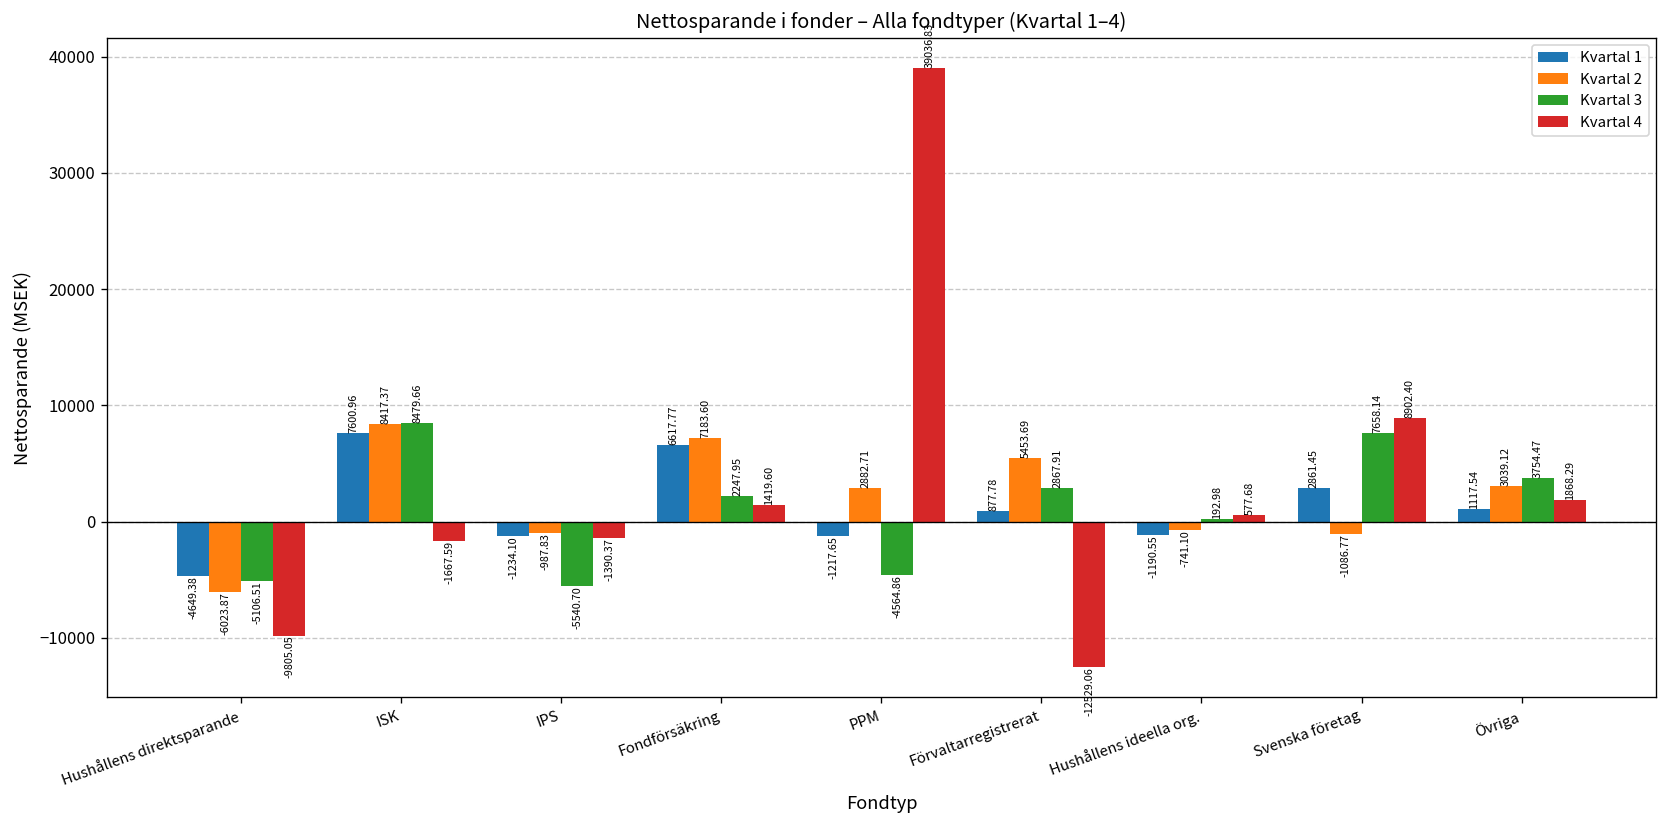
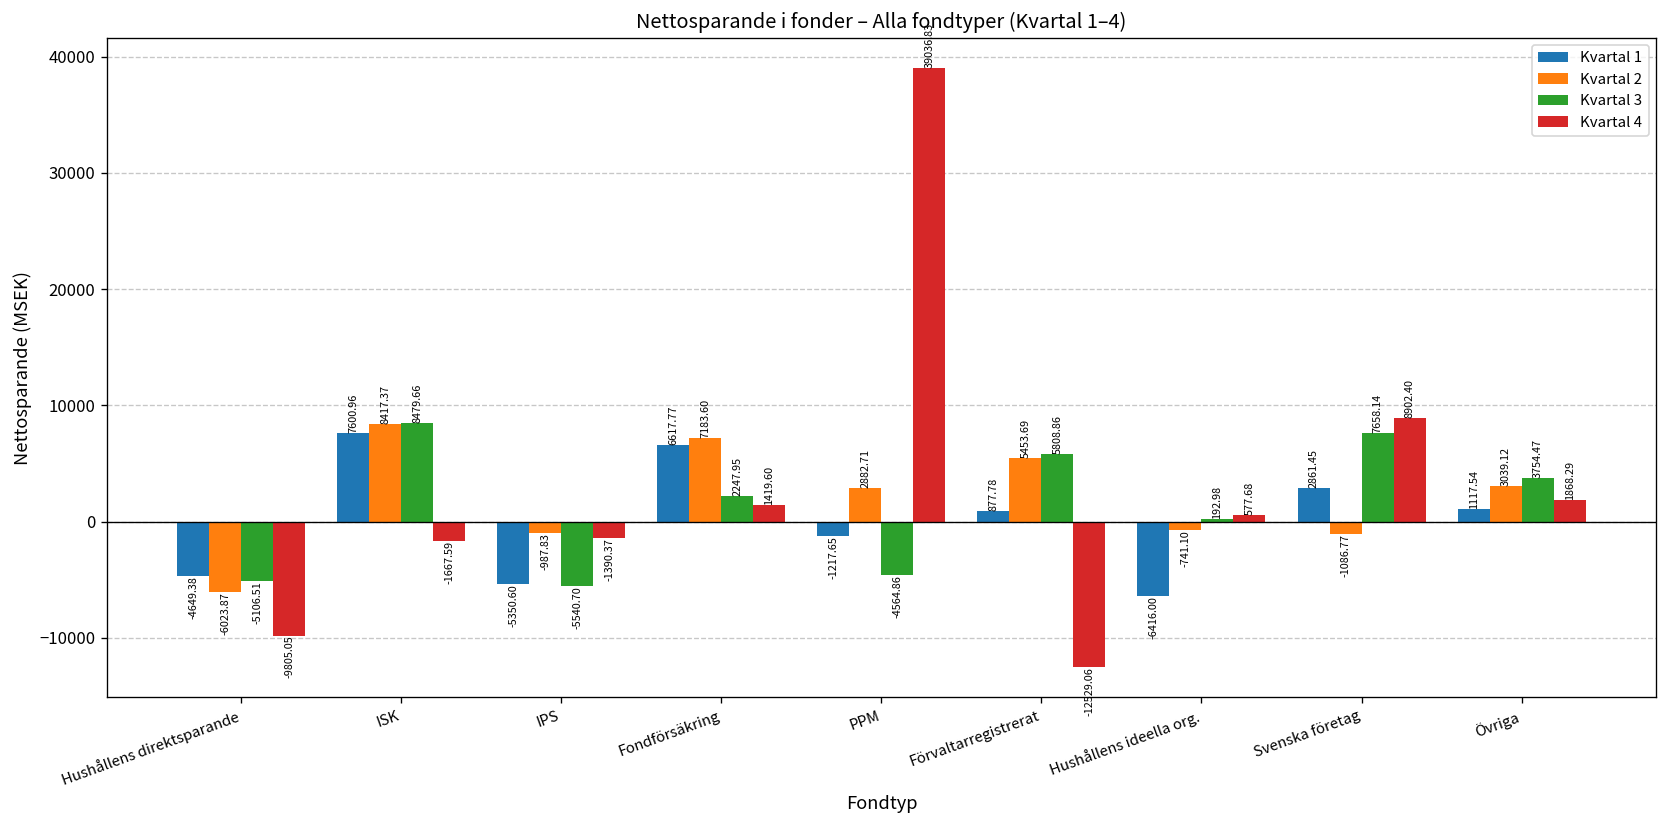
Kvartal 1, IPS: -1234.10 -> -5350.60
Kvartal 3, Förvaltarregistrerat: 2867.91 -> 5808.86
Kvartal 1, Hushållens ideella org.: -1190.55 -> -6416.00
